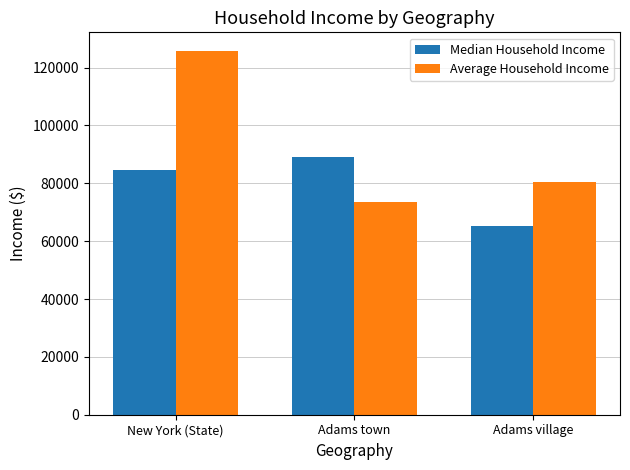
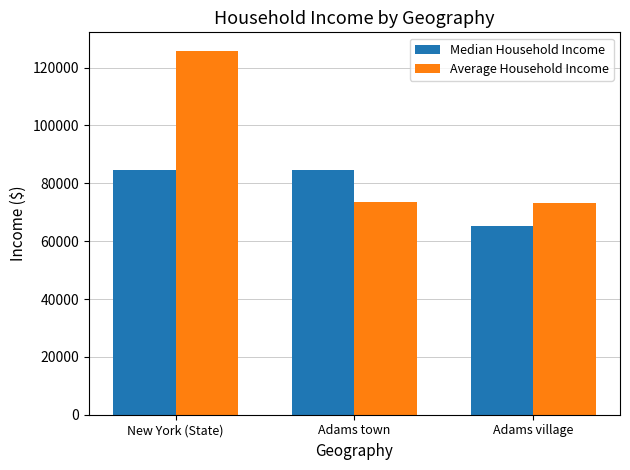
Median Household Income, Adams town: 89000 -> 84000
Average Household Income, Adams village: 81000 -> 73000
